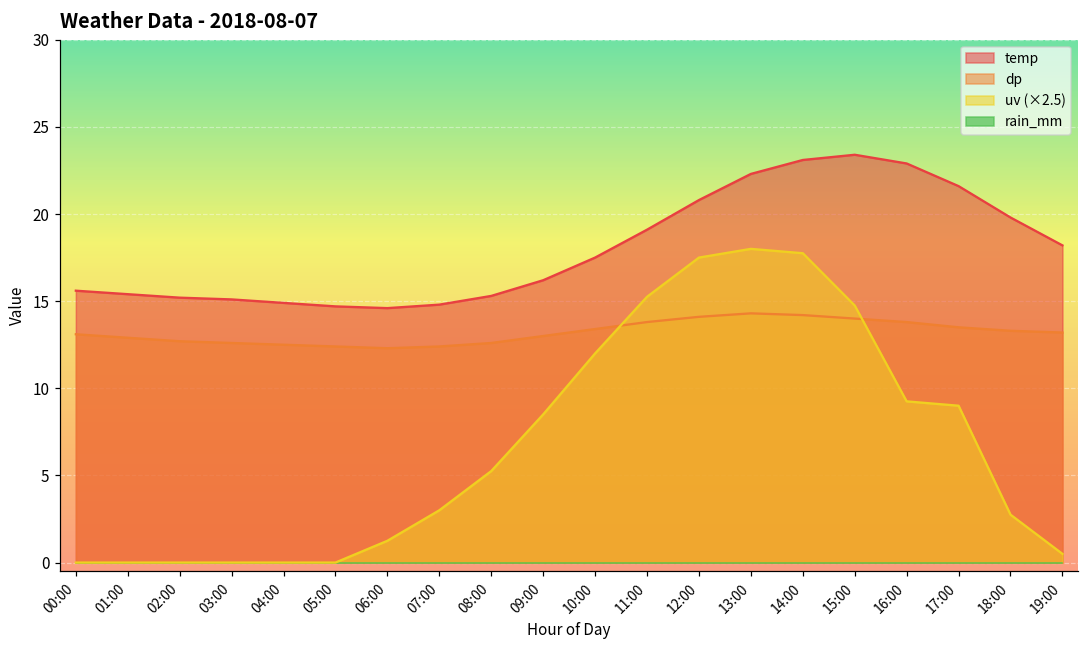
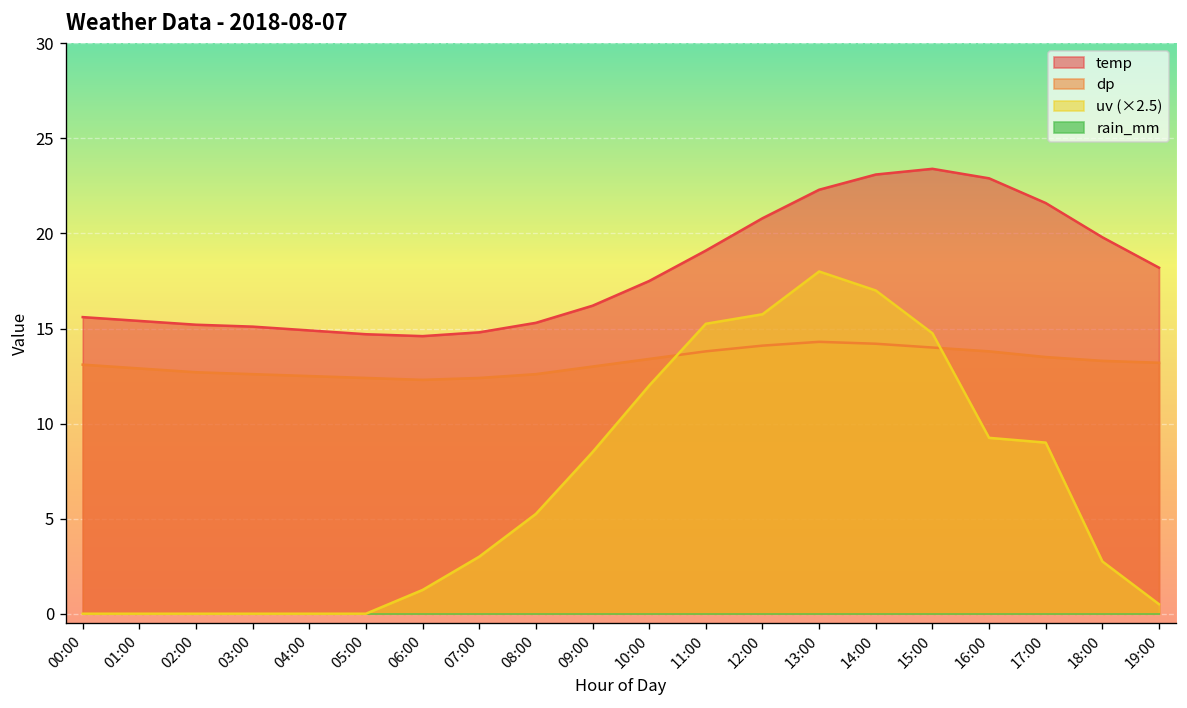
uv (×2.5), 12:00: 17.5 -> 15.8
uv (×2.5), 14:00: 17.8 -> 17.0
